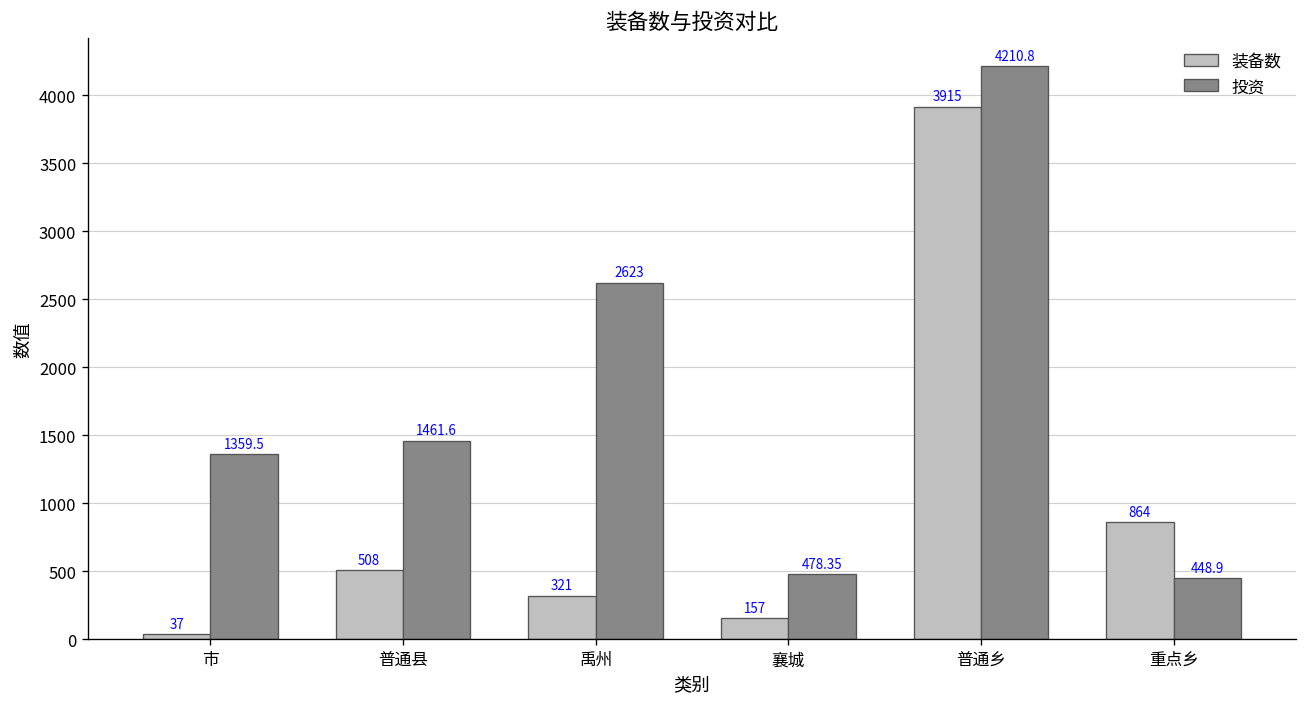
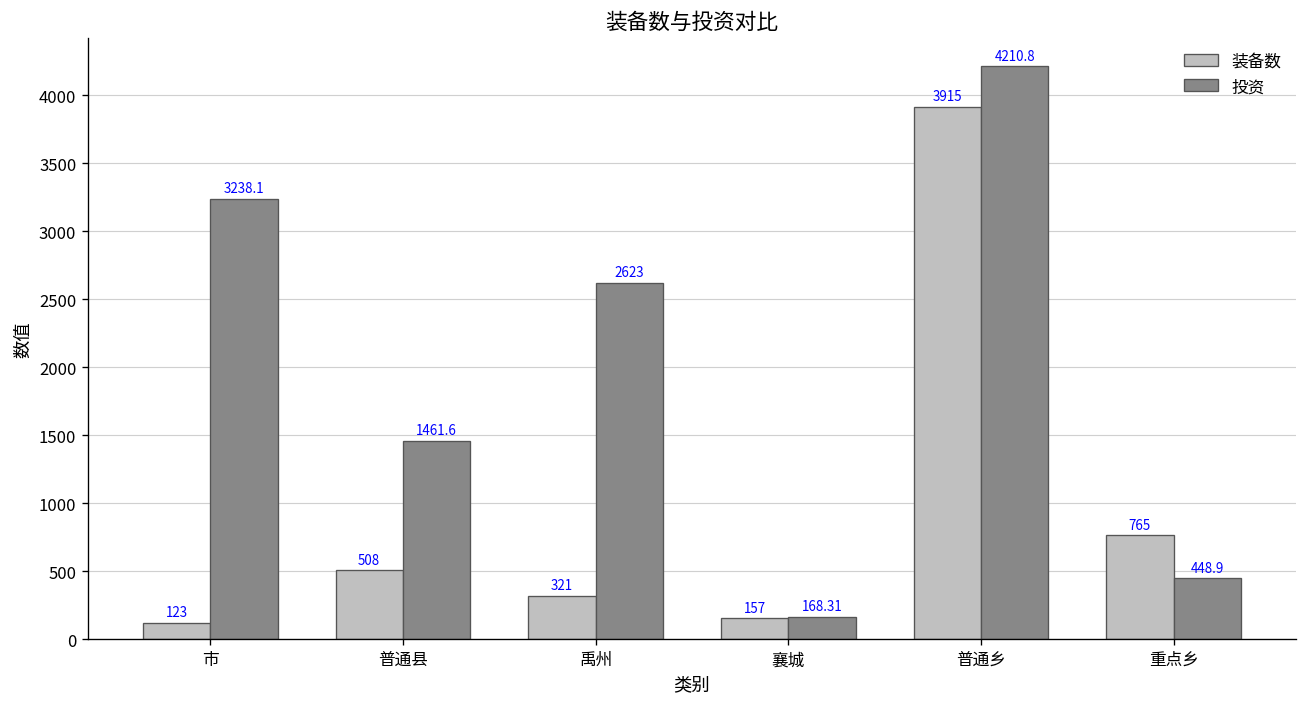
装备数, 市: 37 -> 123
投资, 市: 1359.5 -> 3238.1
投资, 襄城: 478.35 -> 168.31
装备数, 重点乡: 864 -> 765
